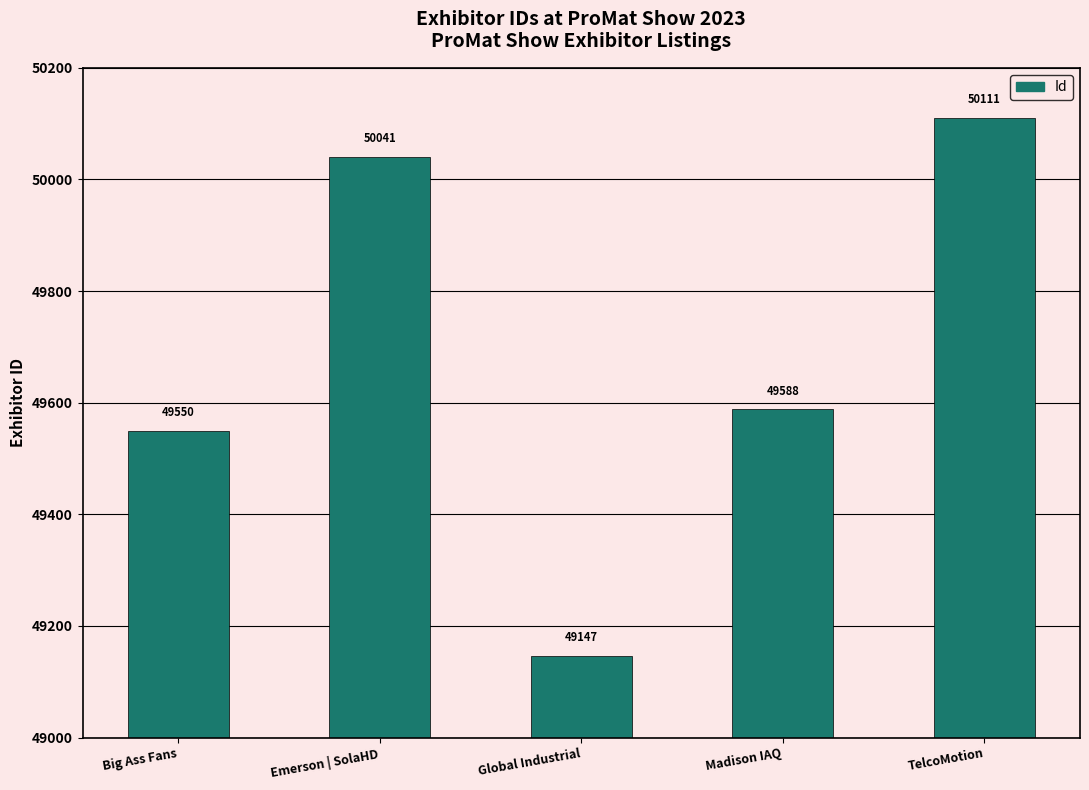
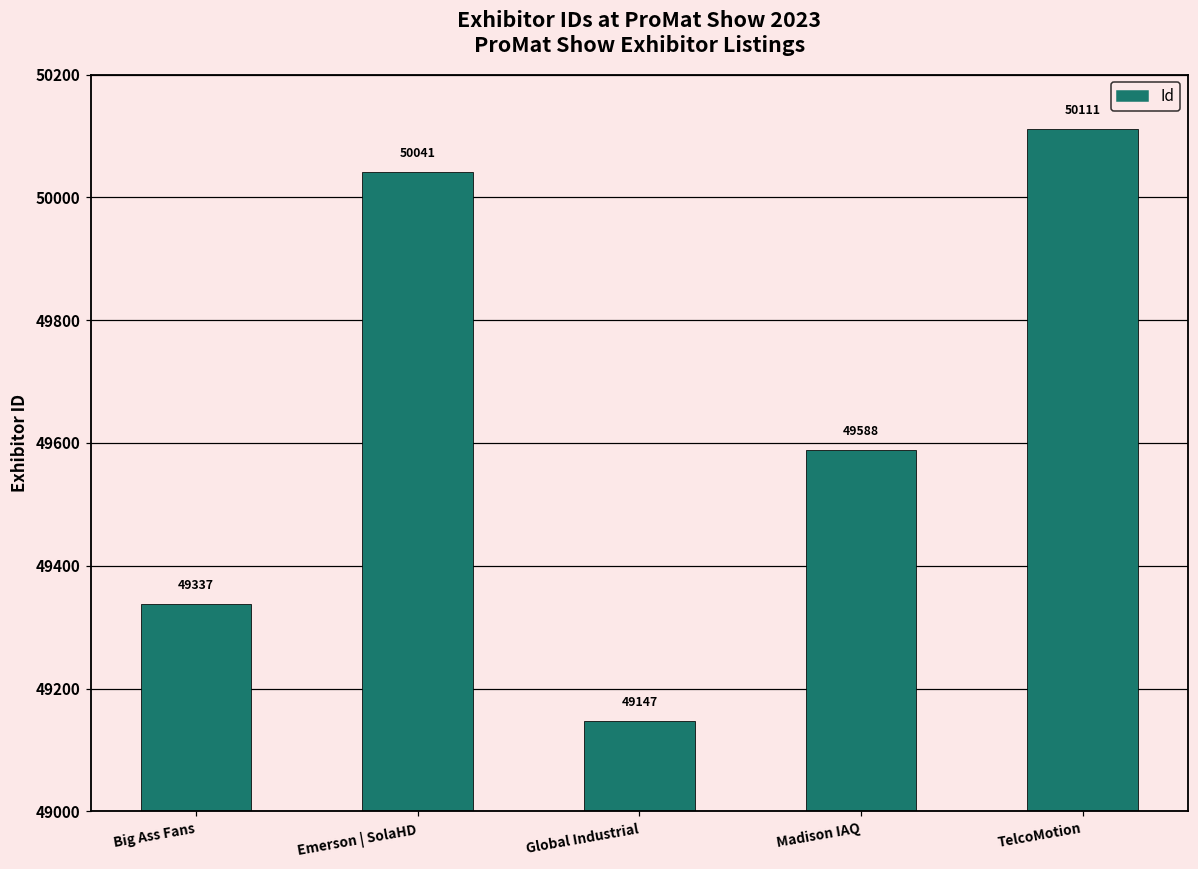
Big Ass Fans: 49550 -> 49337
